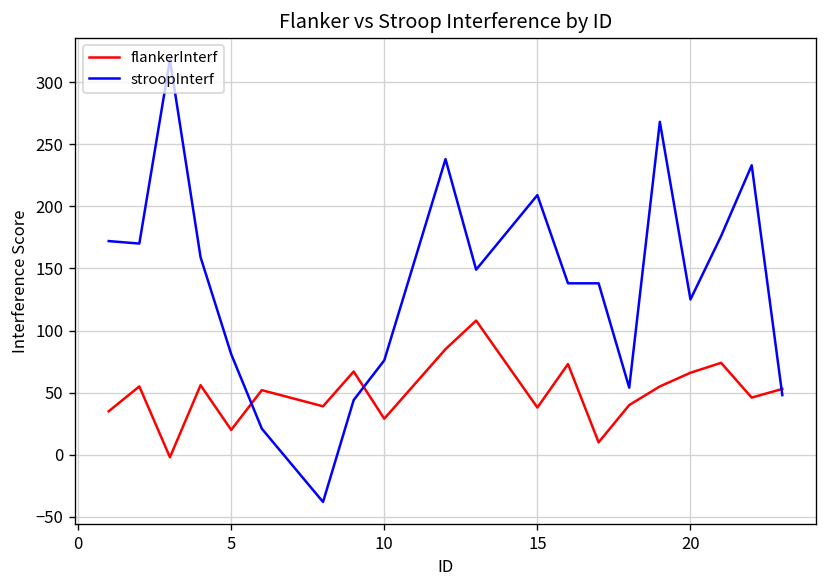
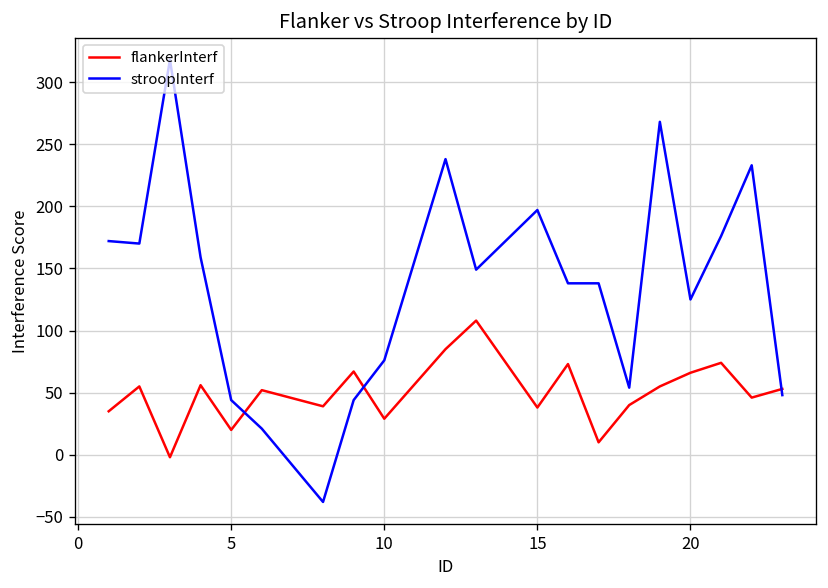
stroopInterf, 5: 81 -> 44
stroopInterf, 15: 209 -> 197
